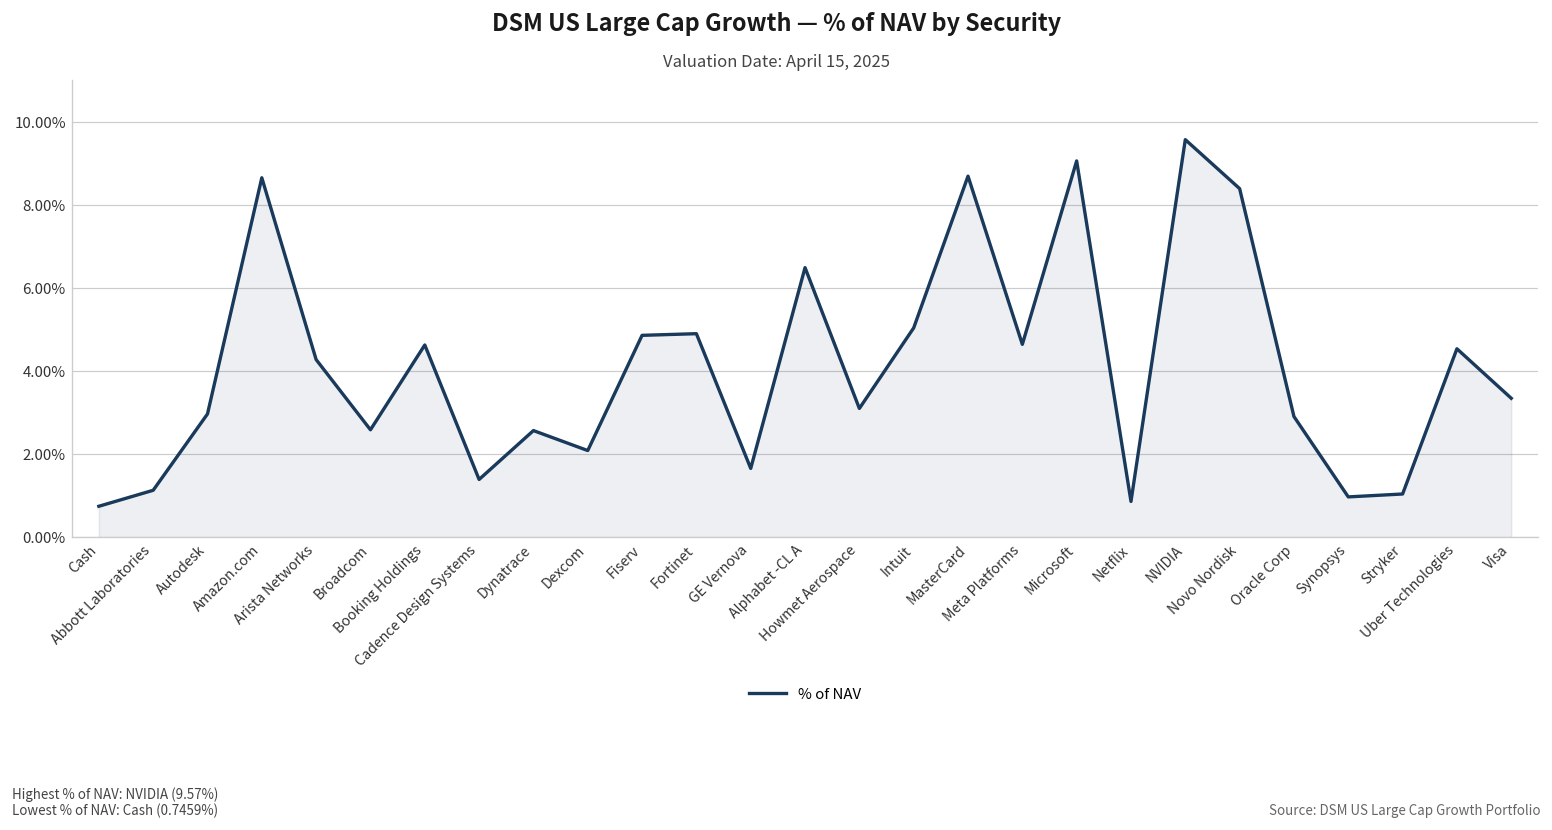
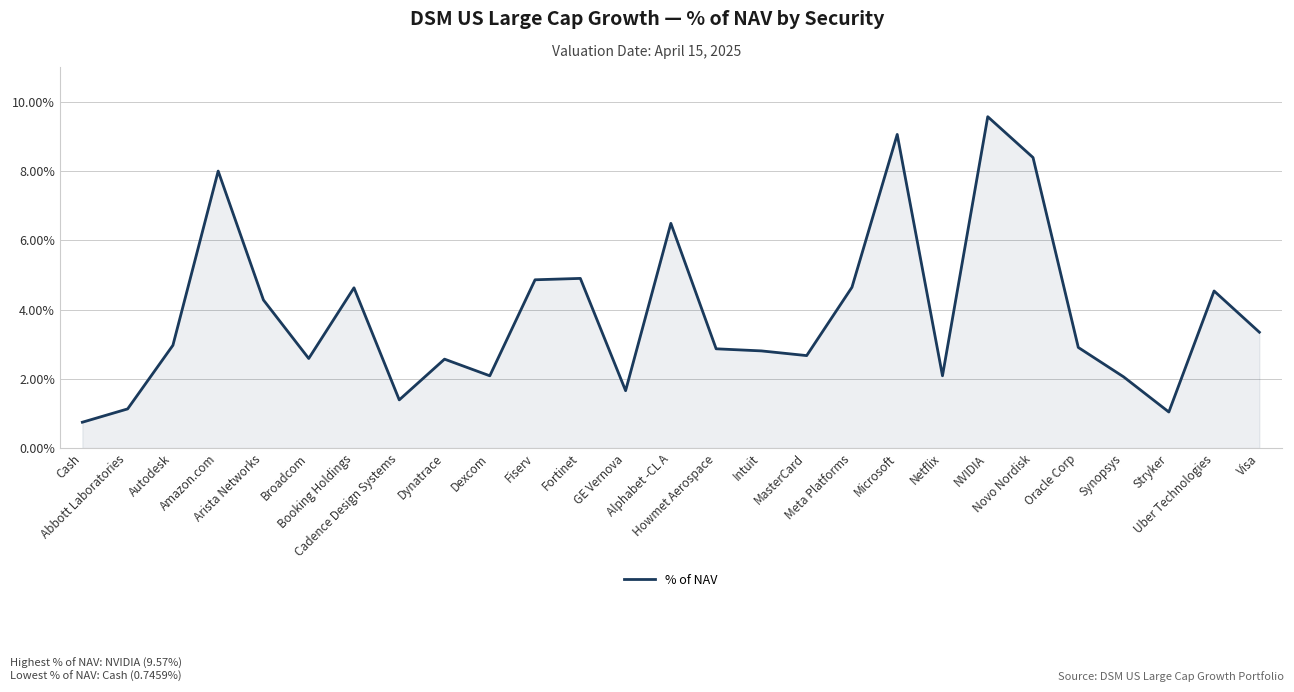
Amazon.com: 8.7% -> 8.0%
Howmet Aerospace: 3.1% -> 2.9%
Intuit: 5.0% -> 2.8%
MasterCard: 8.7% -> 2.7%
Netflix: 0.9% -> 2.1%
Synopsys: 1.0% -> 2.1%
